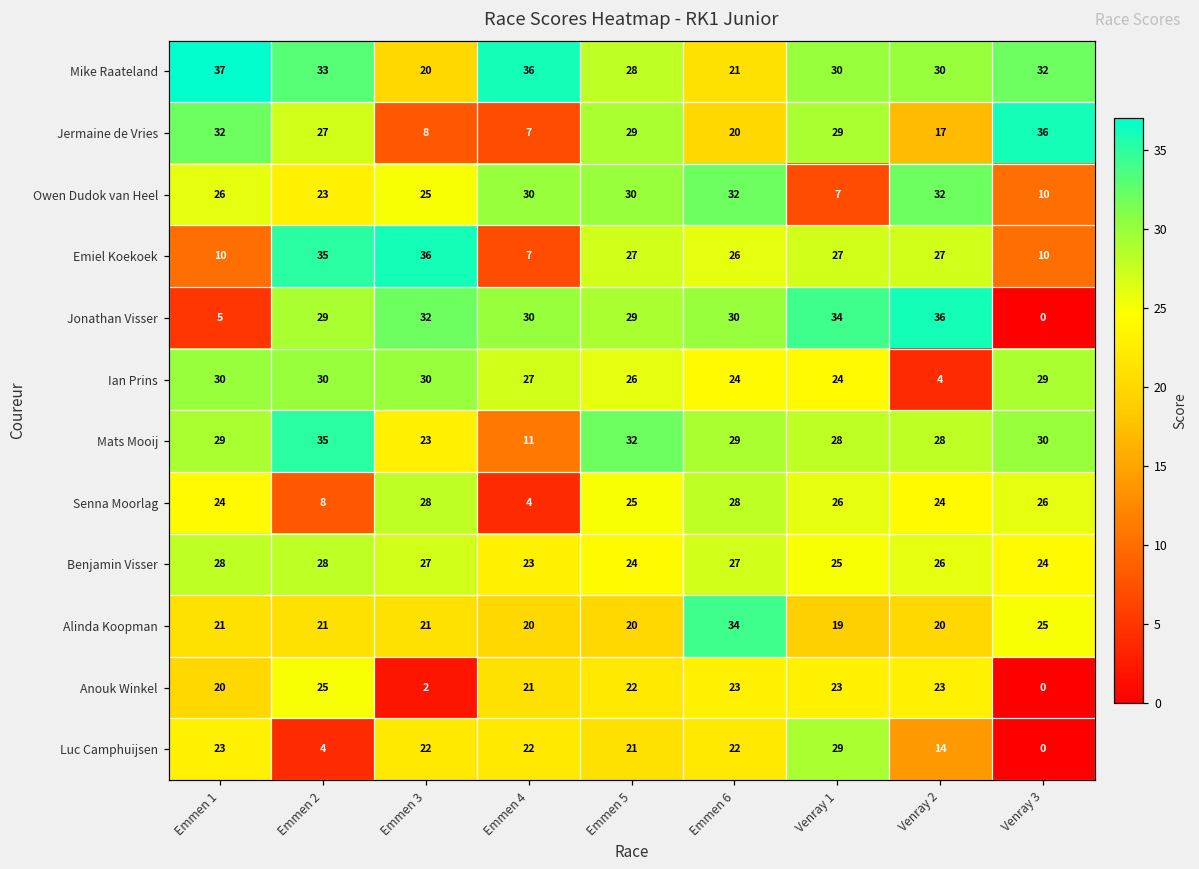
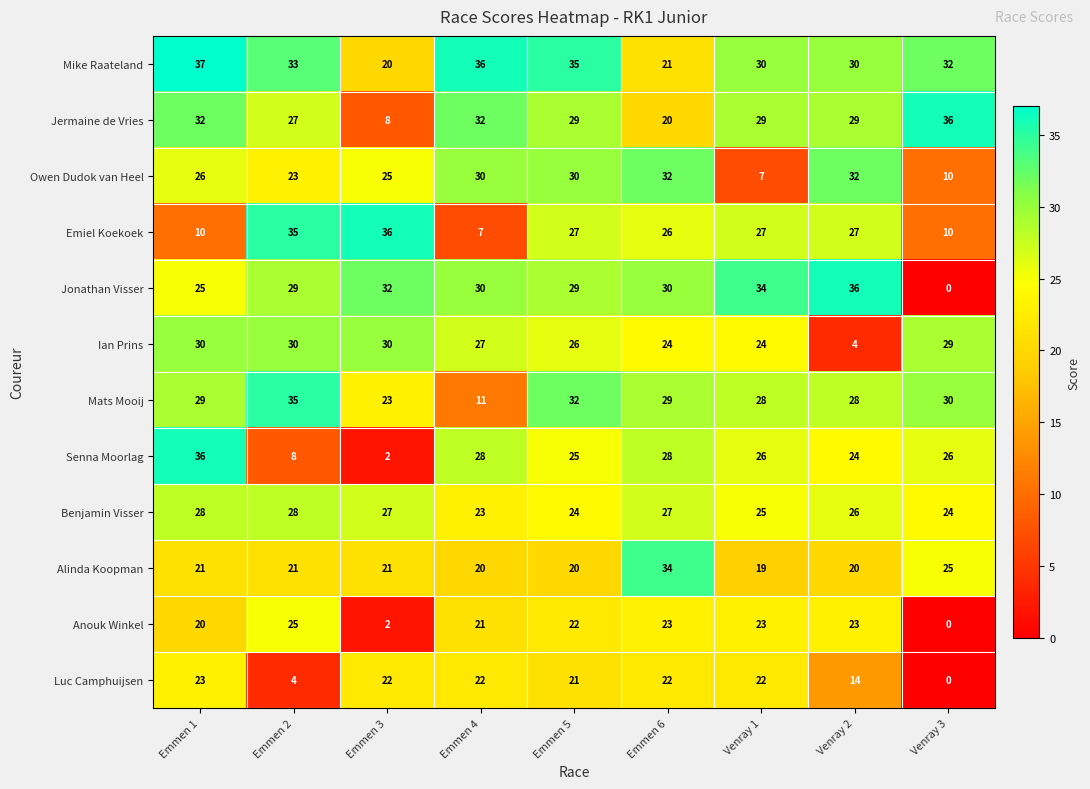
Mike Raateland, Emmen 5: 28 -> 35
Jermaine de Vries, Emmen 4: 7 -> 32
Jermaine de Vries, Venray 2: 17 -> 29
Jonathan Visser, Emmen 1: 5 -> 25
Senna Moorlag, Emmen 1: 24 -> 36
Senna Moorlag, Emmen 3: 28 -> 2
Senna Moorlag, Emmen 4: 4 -> 28
Luc Camphuijsen, Venray 1: 29 -> 22
